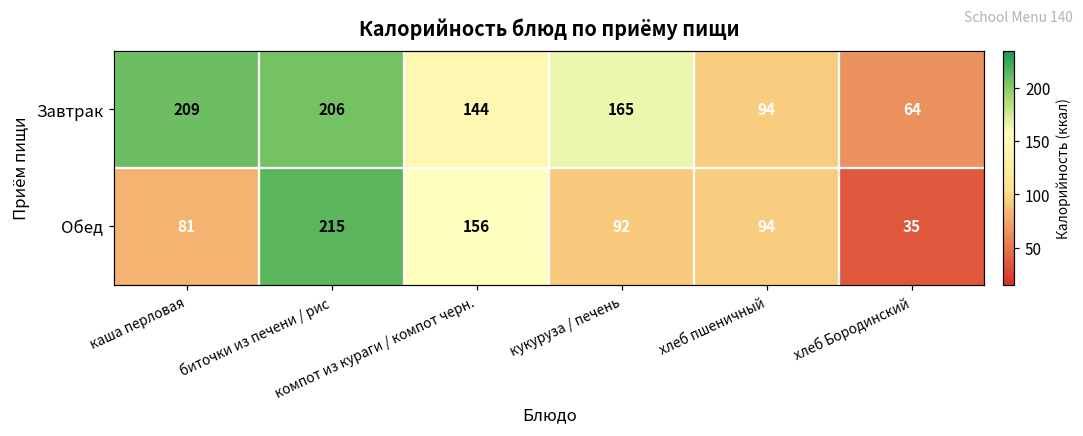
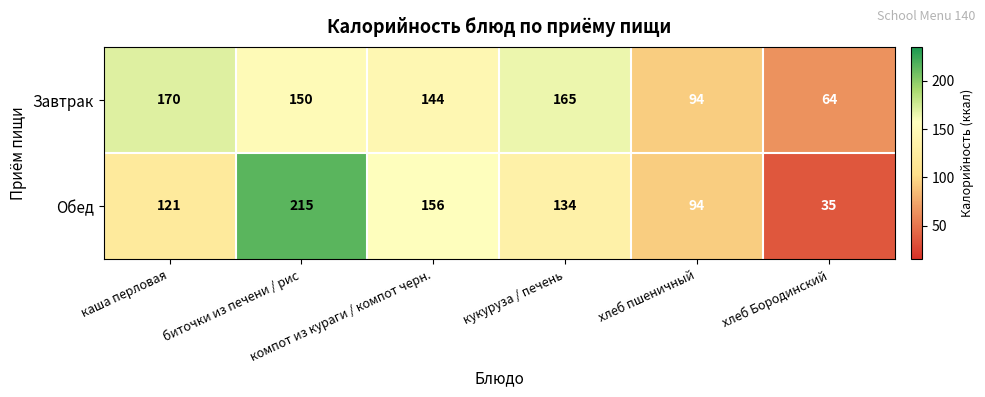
Завтрак, каша перловая: 209 -> 170
Завтрак, биточки из печени / рис: 206 -> 150
Обед, каша перловая: 81 -> 121
Обед, кукуруза / печень: 92 -> 134
